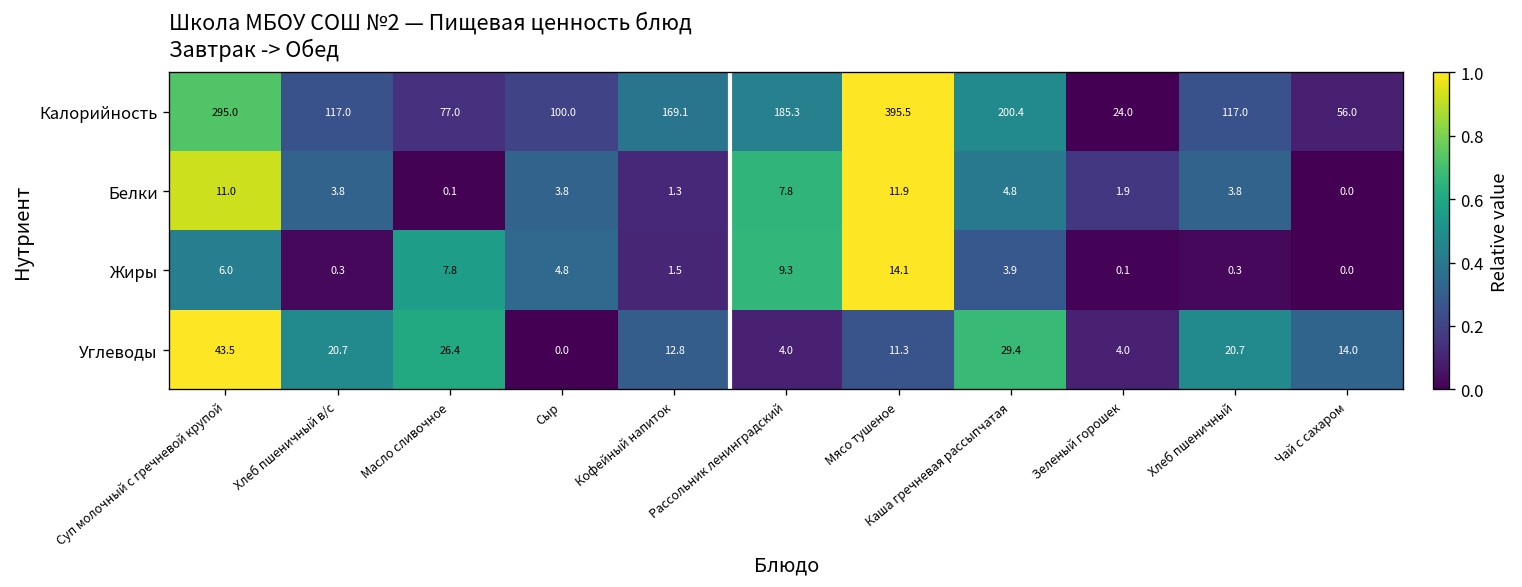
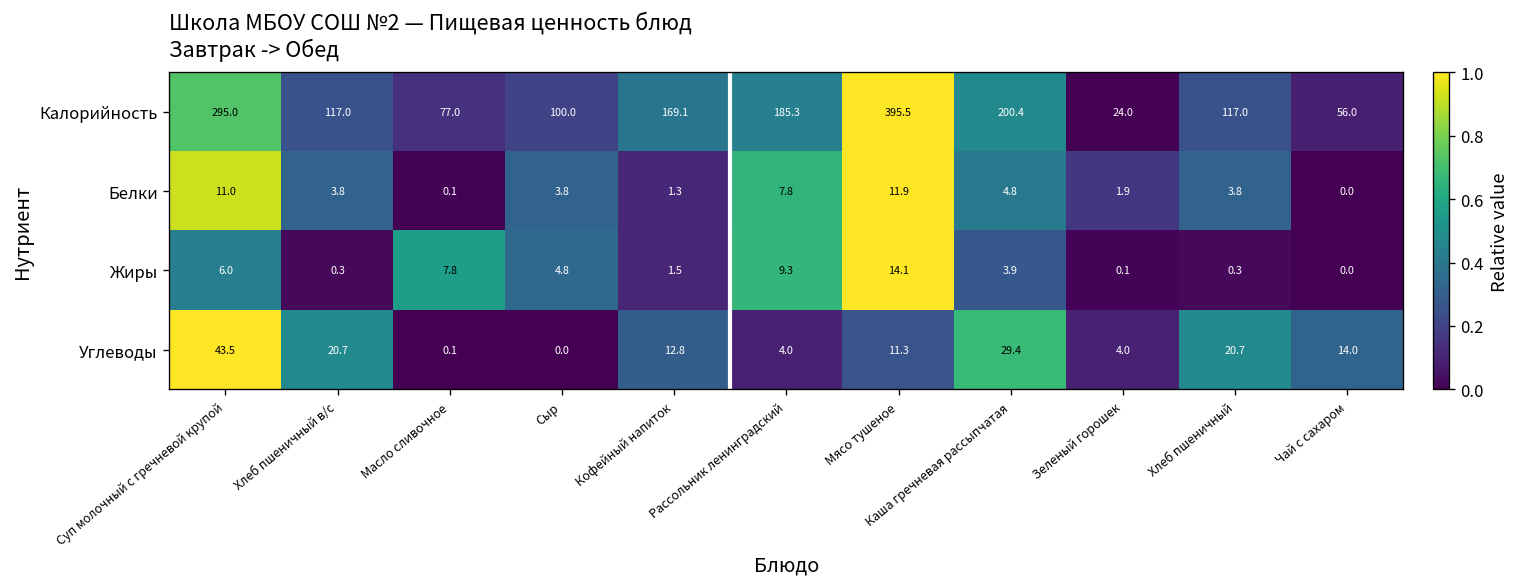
Углеводы, Масло сливочное: 26.4 -> 0.1
